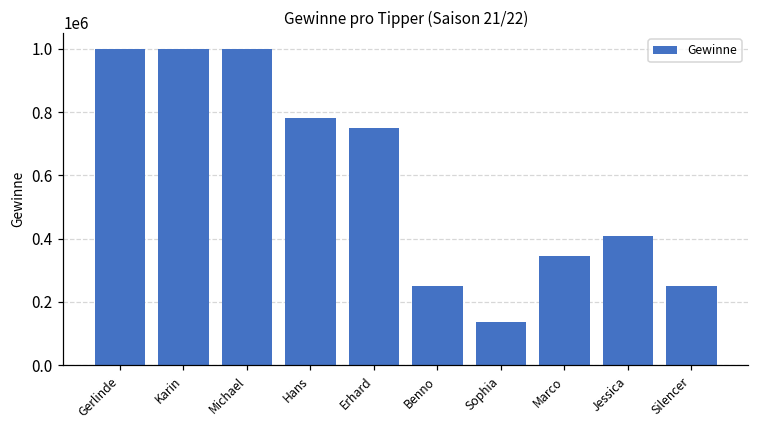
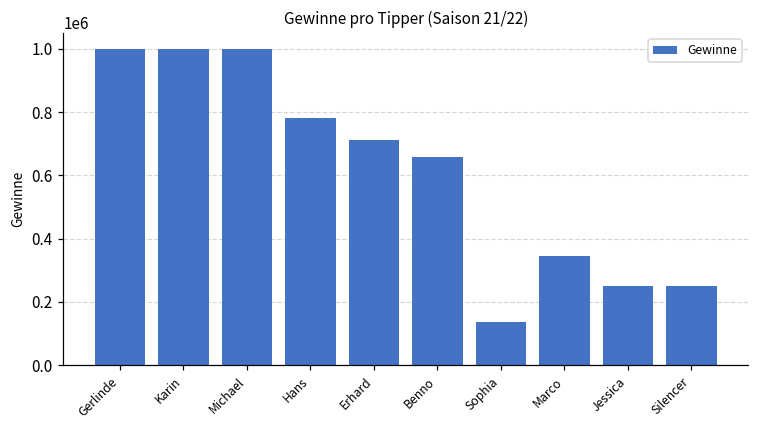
Erhard: 750000 -> 710000
Benno: 250000 -> 660000
Jessica: 410000 -> 250000
